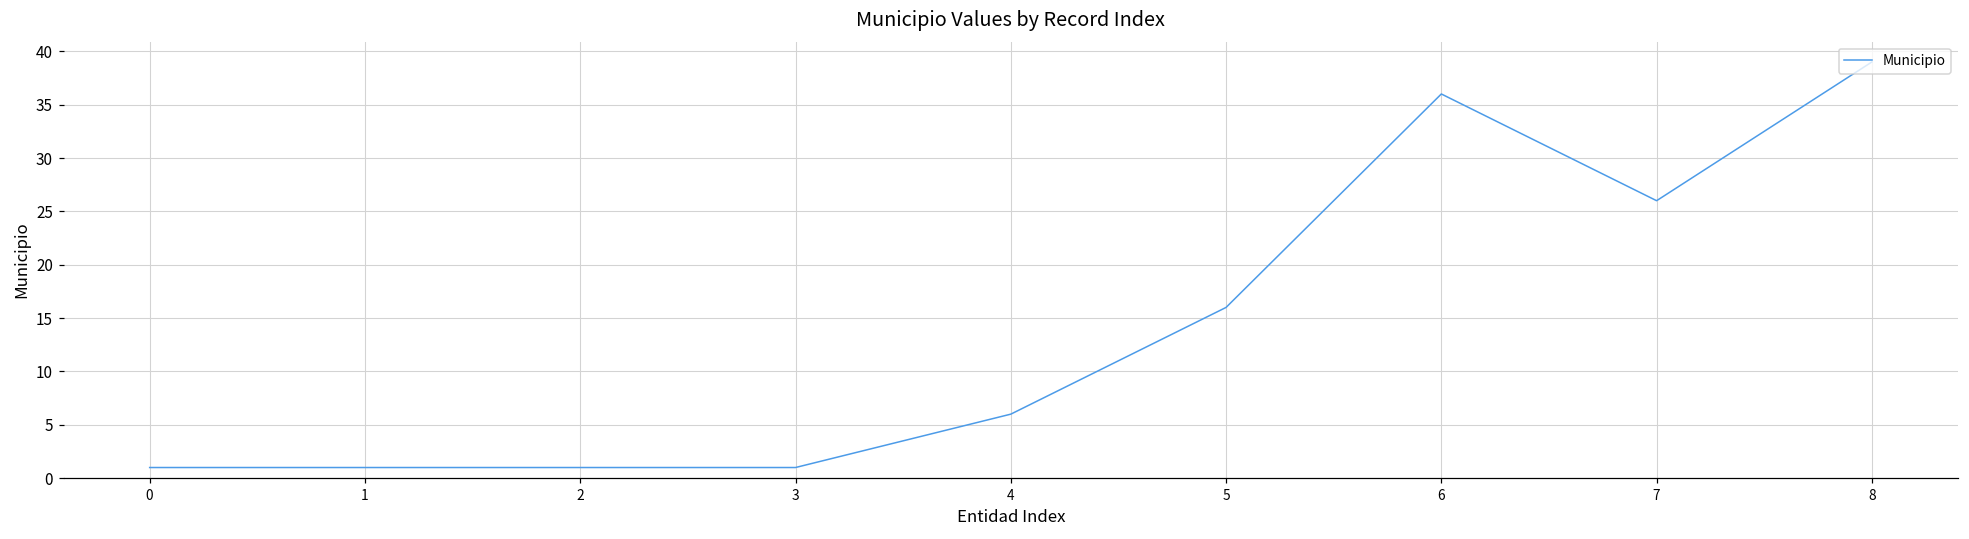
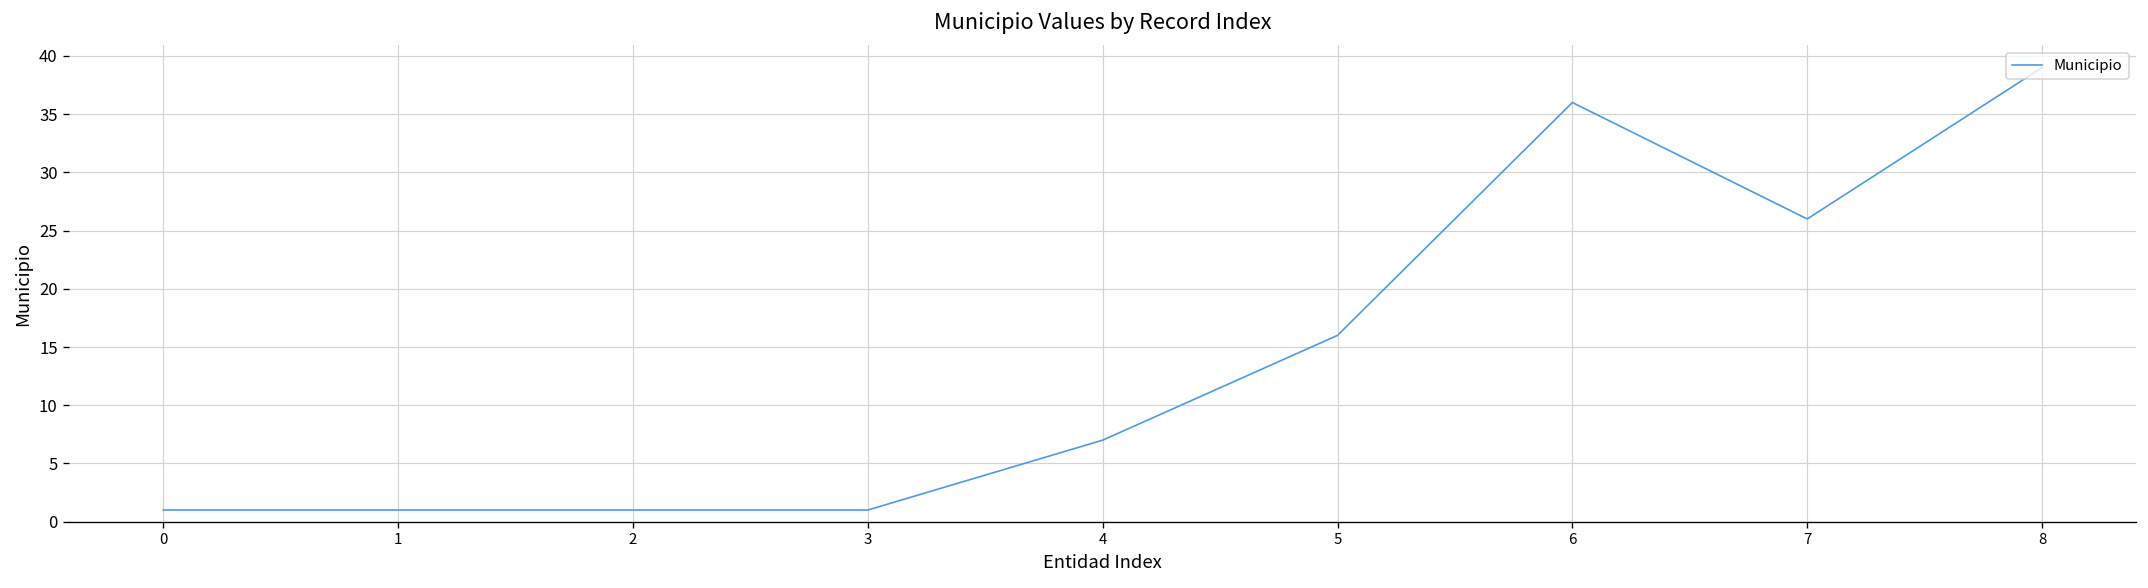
4: 6 -> 7
